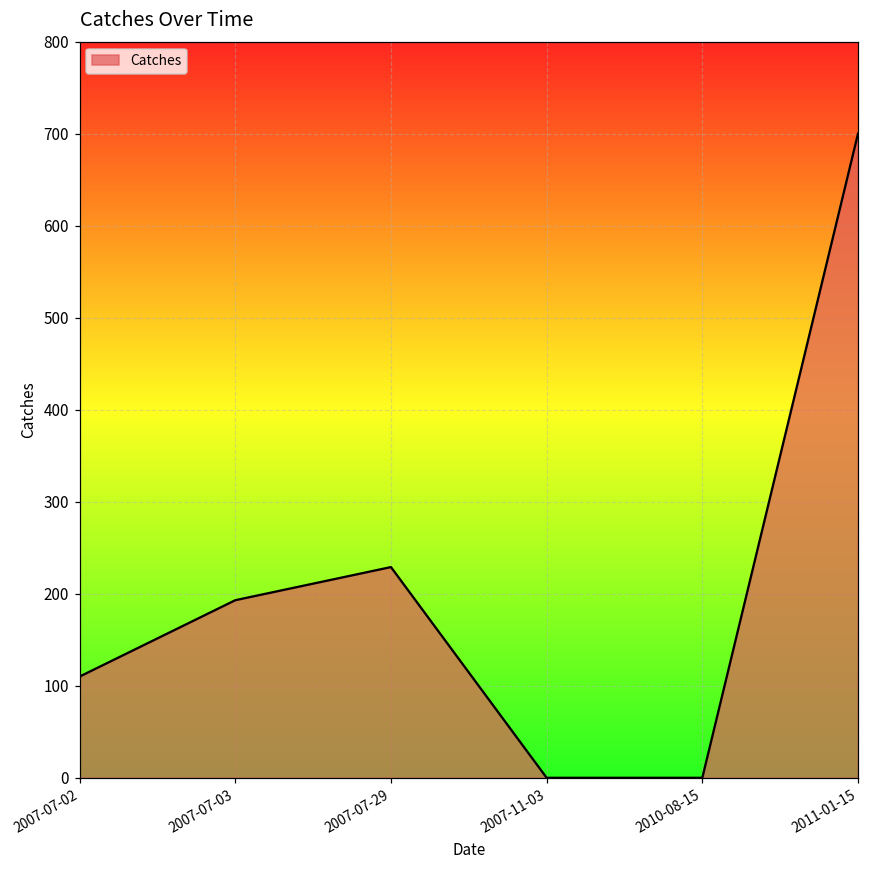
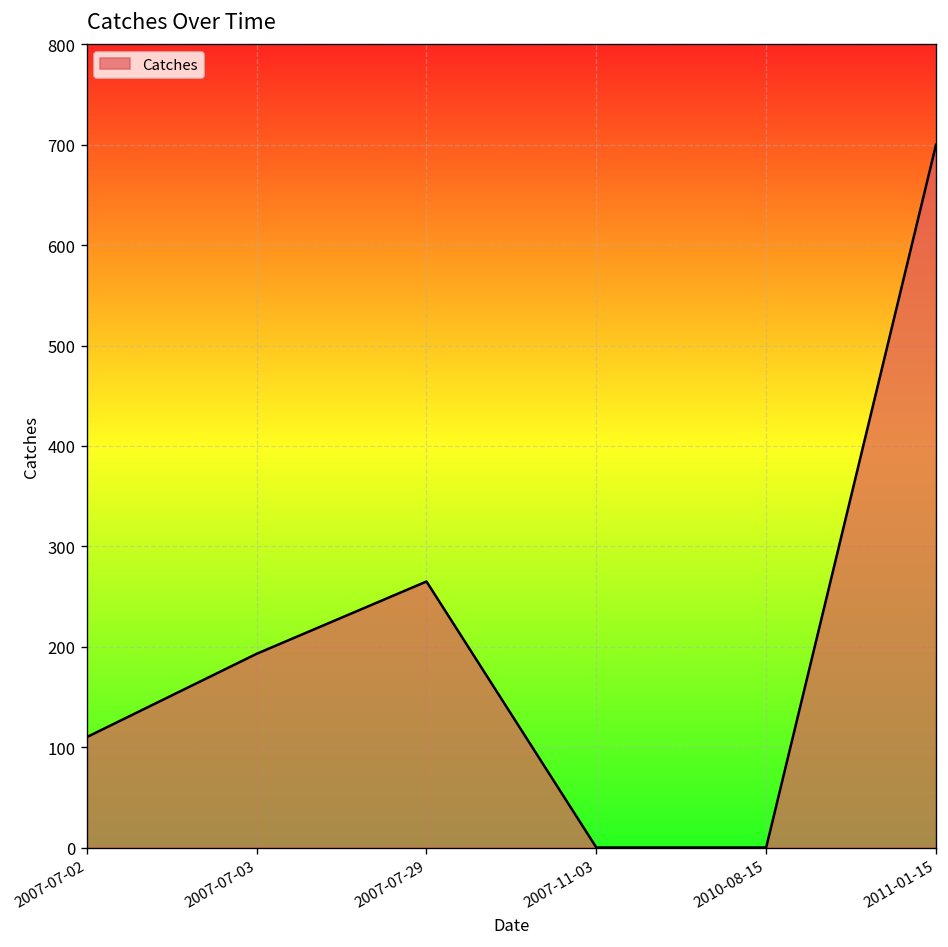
2007-07-29: 230 -> 270
